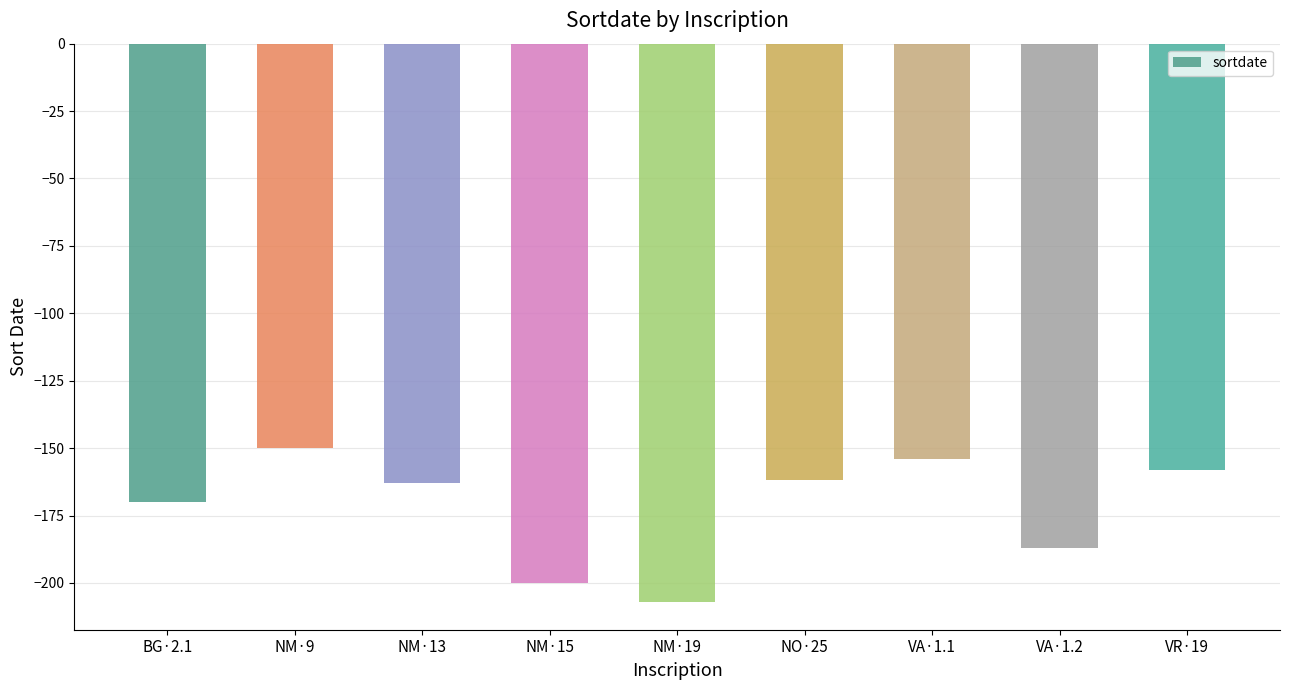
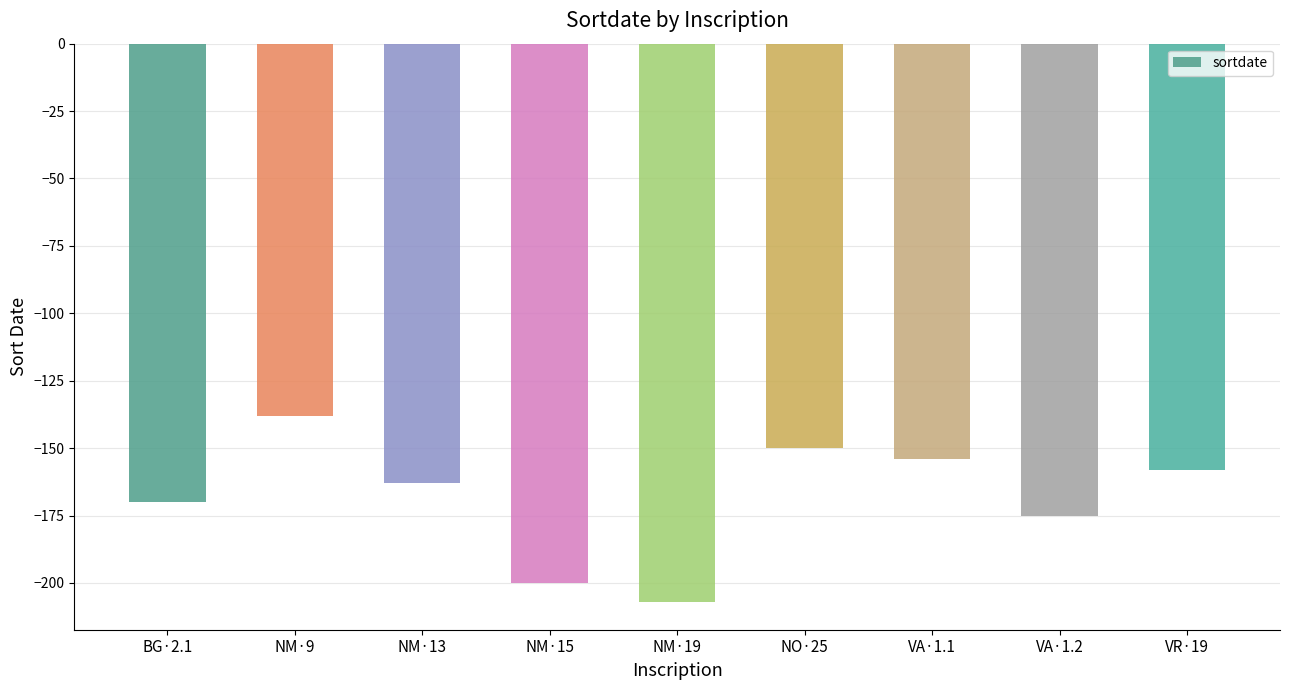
NM·9: -150 -> -138
NO·25: -162 -> -150
VA·1.2: -187 -> -175
